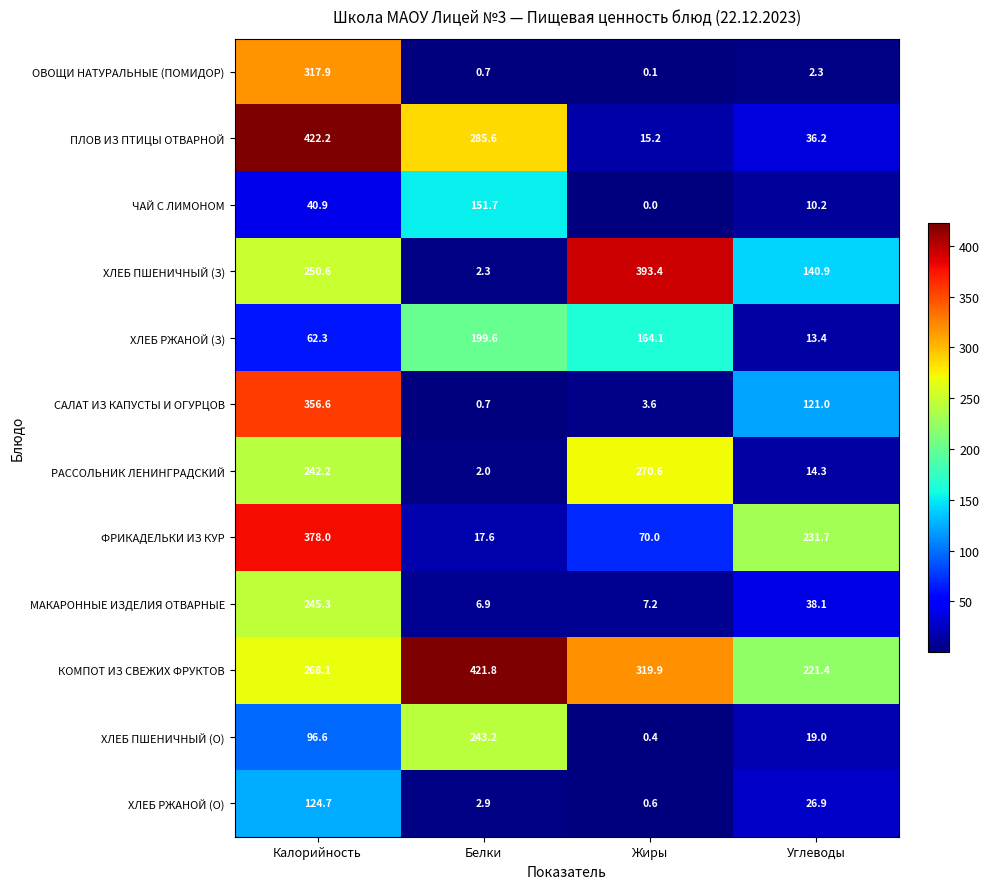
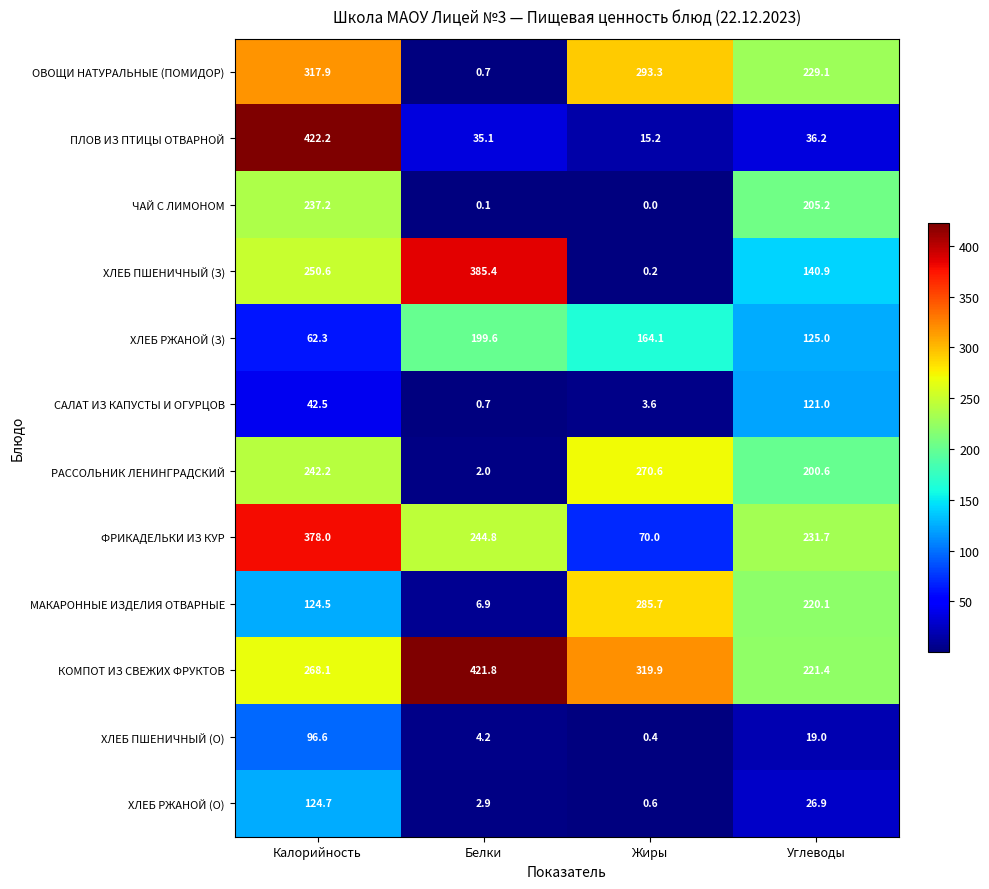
ОВОЩИ НАТУРАЛЬНЫЕ (ПОМИДОР), Жиры: 0.1 -> 293.3
ОВОЩИ НАТУРАЛЬНЫЕ (ПОМИДОР), Углеводы: 2.3 -> 229.1
ПЛОВ ИЗ ПТИЦЫ ОТВАРНОЙ, Белки: 285.6 -> 35.1
ЧАЙ С ЛИМОНОМ, Калорийность: 40.9 -> 237.2
ЧАЙ С ЛИМОНОМ, Белки: 151.7 -> 0.1
ЧАЙ С ЛИМОНОМ, Углеводы: 10.2 -> 205.2
ХЛЕБ ПШЕНИЧНЫЙ (З), Белки: 2.3 -> 385.4
ХЛЕБ ПШЕНИЧНЫЙ (З), Жиры: 393.4 -> 0.2
ХЛЕБ РЖАНОЙ (З), Углеводы: 13.4 -> 125.0
САЛАТ ИЗ КАПУСТЫ И ОГУРЦОВ, Калорийность: 356.6 -> 42.5
РАССОЛЬНИК ЛЕНИНГРАДСКИЙ, Углеводы: 14.3 -> 200.6
ФРИКАДЕЛЬКИ ИЗ КУР, Белки: 17.6 -> 244.8
МАКАРОННЫЕ ИЗДЕЛИЯ ОТВАРНЫЕ, Калорийность: 245.3 -> 124.5
МАКАРОННЫЕ ИЗДЕЛИЯ ОТВАРНЫЕ, Жиры: 7.2 -> 285.7
МАКАРОННЫЕ ИЗДЕЛИЯ ОТВАРНЫЕ, Углеводы: 38.1 -> 220.1
ХЛЕБ ПШЕНИЧНЫЙ (О), Белки: 243.2 -> 4.2
